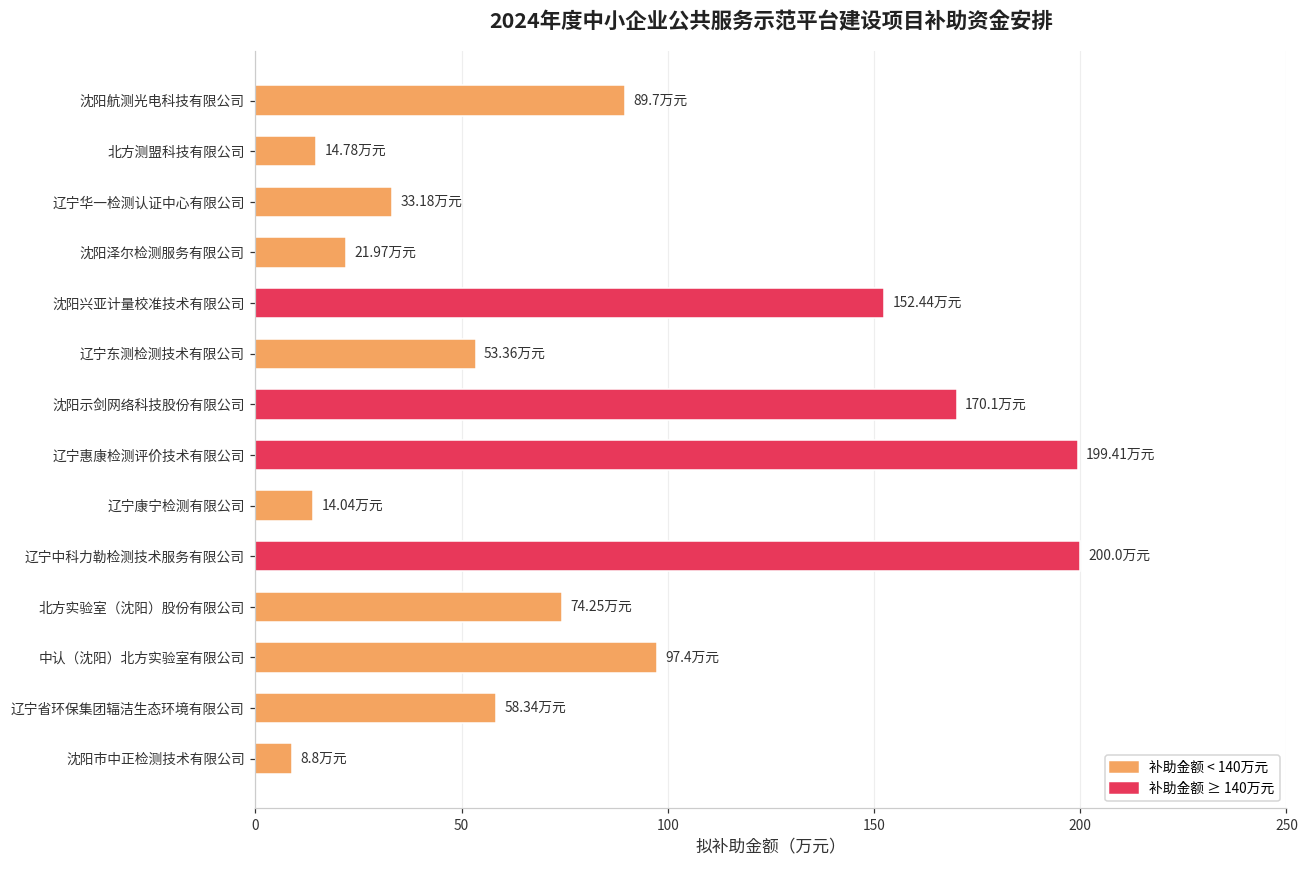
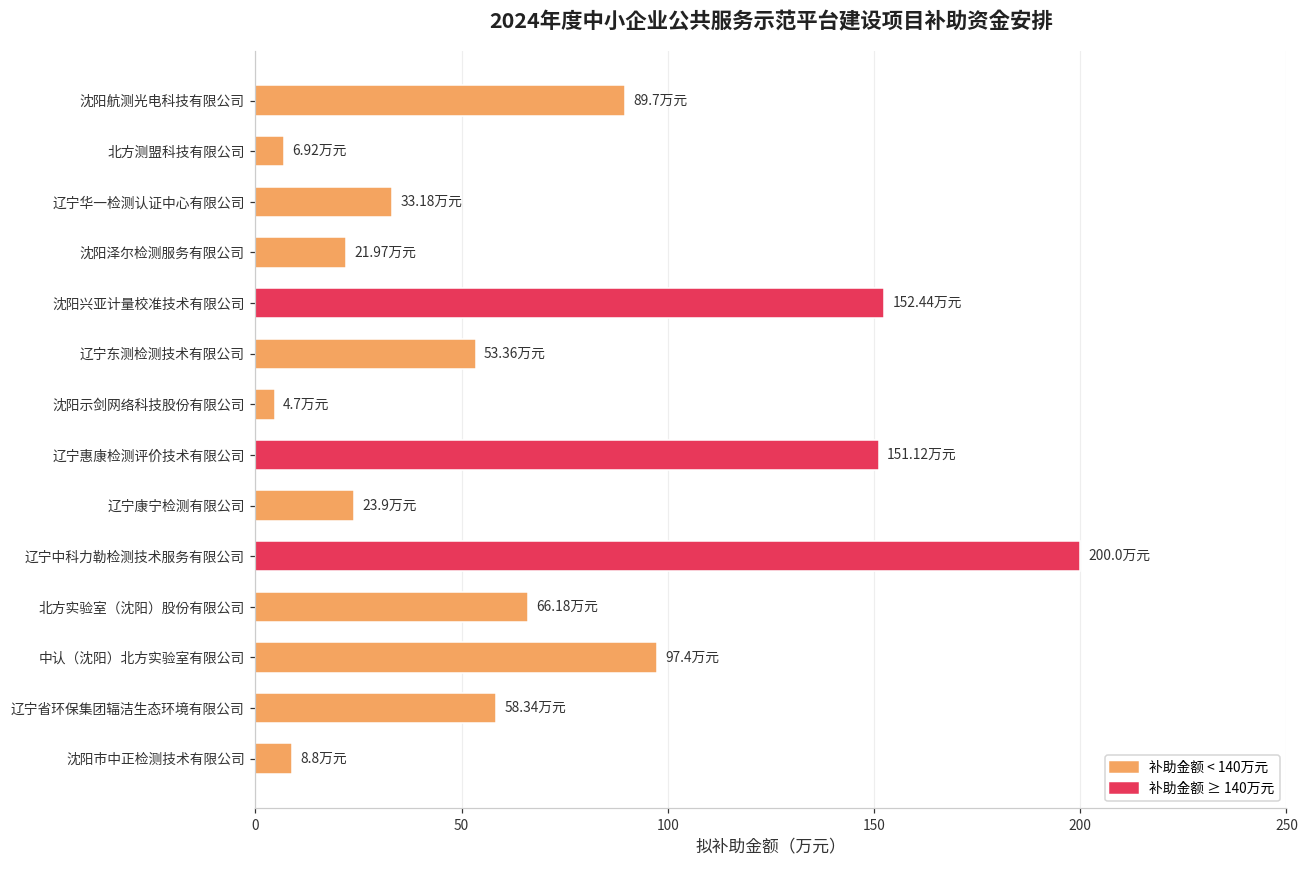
北方测盟科技有限公司: 14.78 -> 6.92
沈阳示剑网络科技股份有限公司: 170.1 -> 4.7
辽宁惠康检测评价技术有限公司: 199.41 -> 151.12
辽宁康宁检测有限公司: 14.04 -> 23.9
北方实验室（沈阳）股份有限公司: 74.25 -> 66.18
